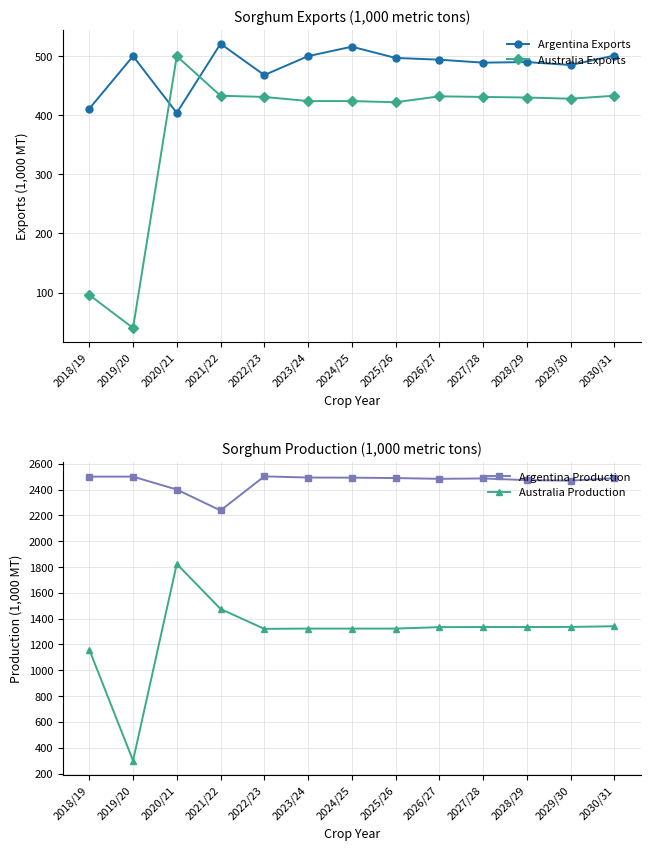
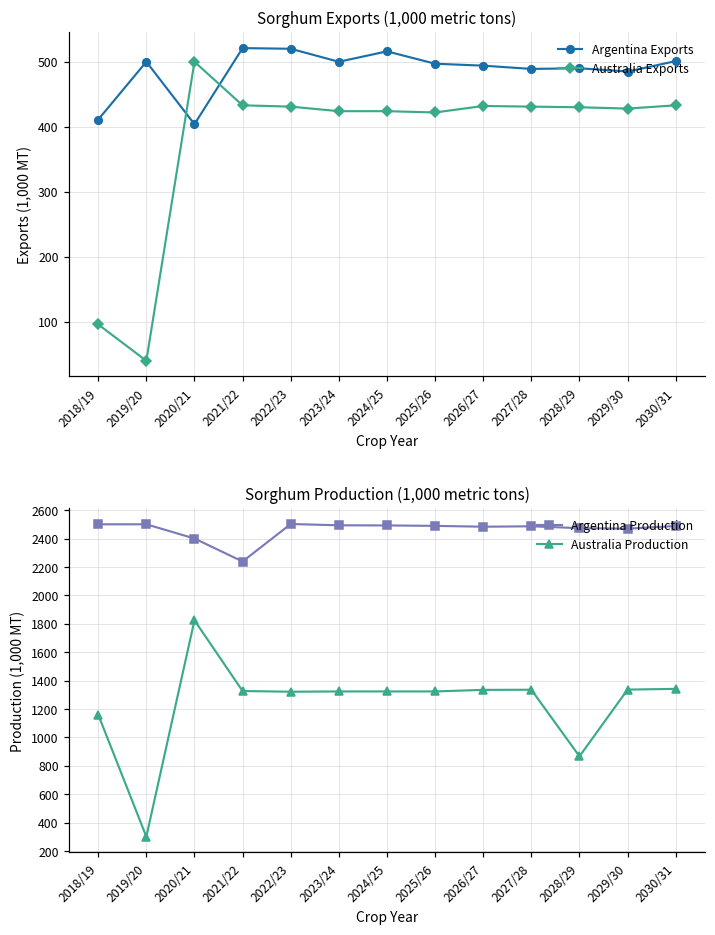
Sorghum Exports (1,000 metric tons), Argentina Exports, 2022/23: 470 -> 520
Sorghum Production (1,000 metric tons), Australia Production, 2021/22: 1480 -> 1330
Sorghum Production (1,000 metric tons), Australia Production, 2028/29: 1340 -> 870
